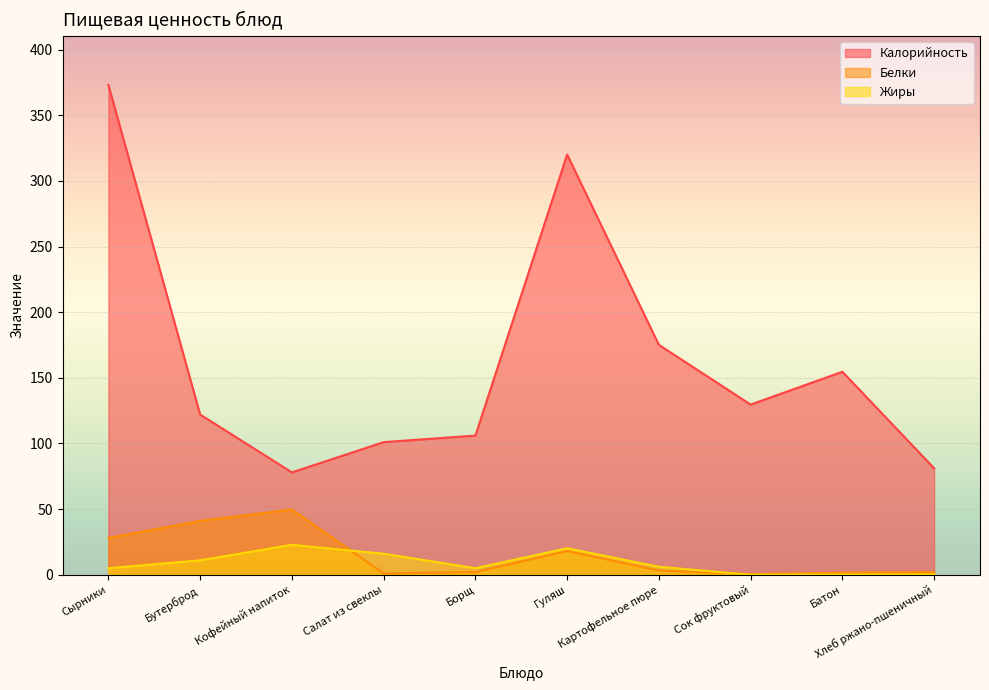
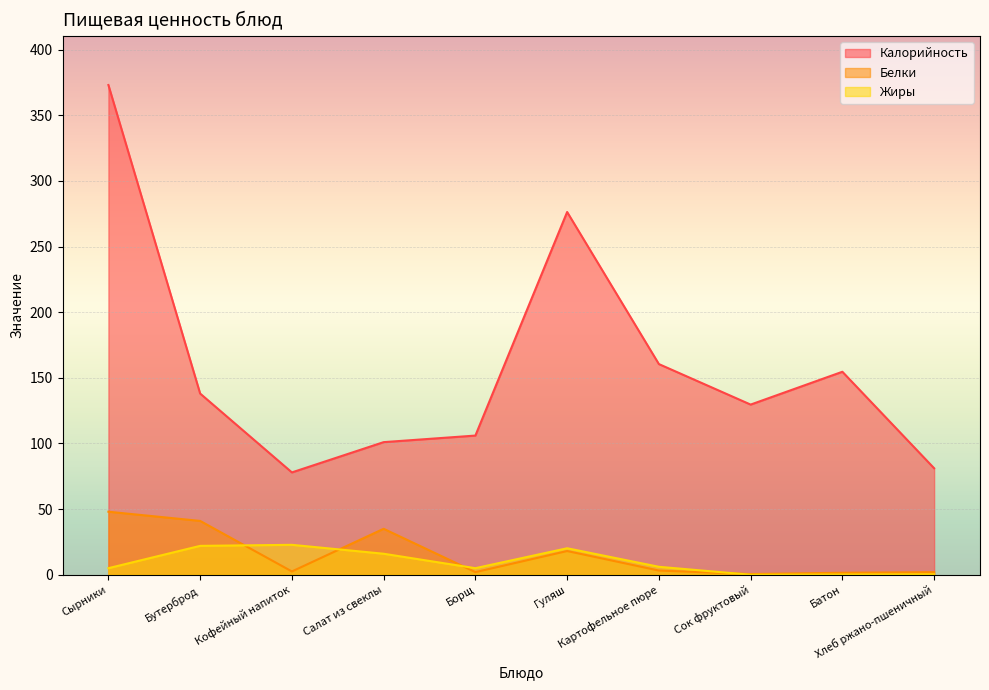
Белки, Сырники: 28 -> 48
Калорийность, Бутерброд: 122 -> 138
Жиры, Бутерброд: 11 -> 22
Белки, Кофейный напиток: 50 -> 3
Белки, Салат из свеклы: 1 -> 35
Калорийность, Гуляш: 320 -> 276
Калорийность, Картофельное пюре: 175 -> 160
